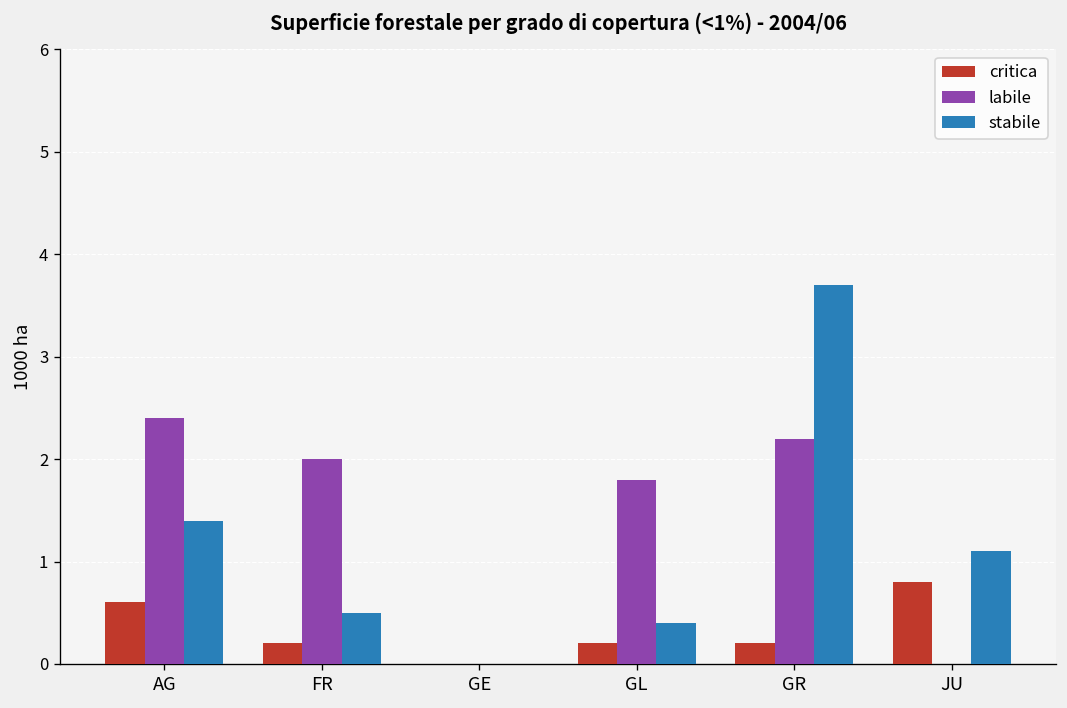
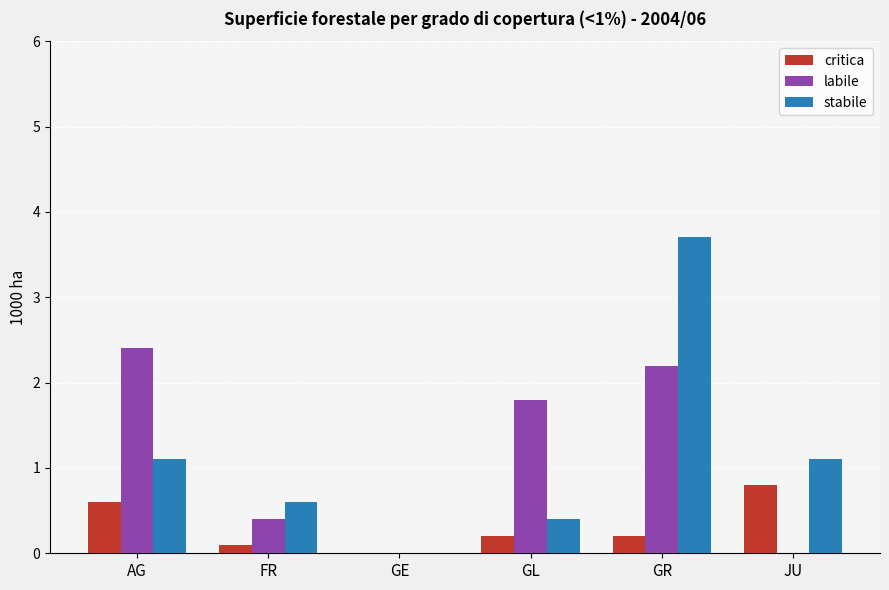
stabile, AG: 1.4 -> 1.1
critica, FR: 0.2 -> 0.1
labile, FR: 2.0 -> 0.4
stabile, FR: 0.5 -> 0.6
